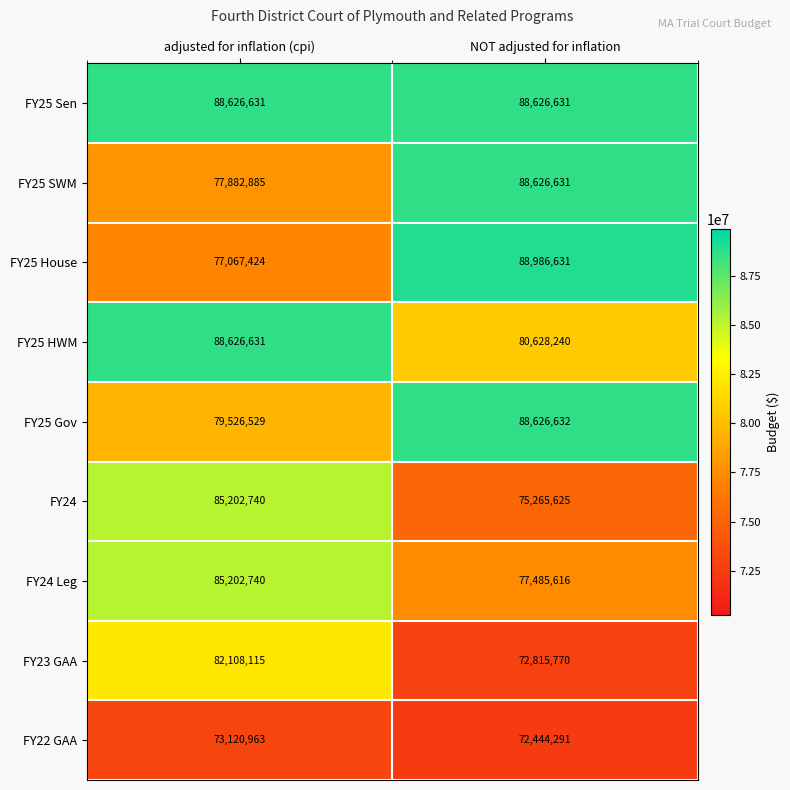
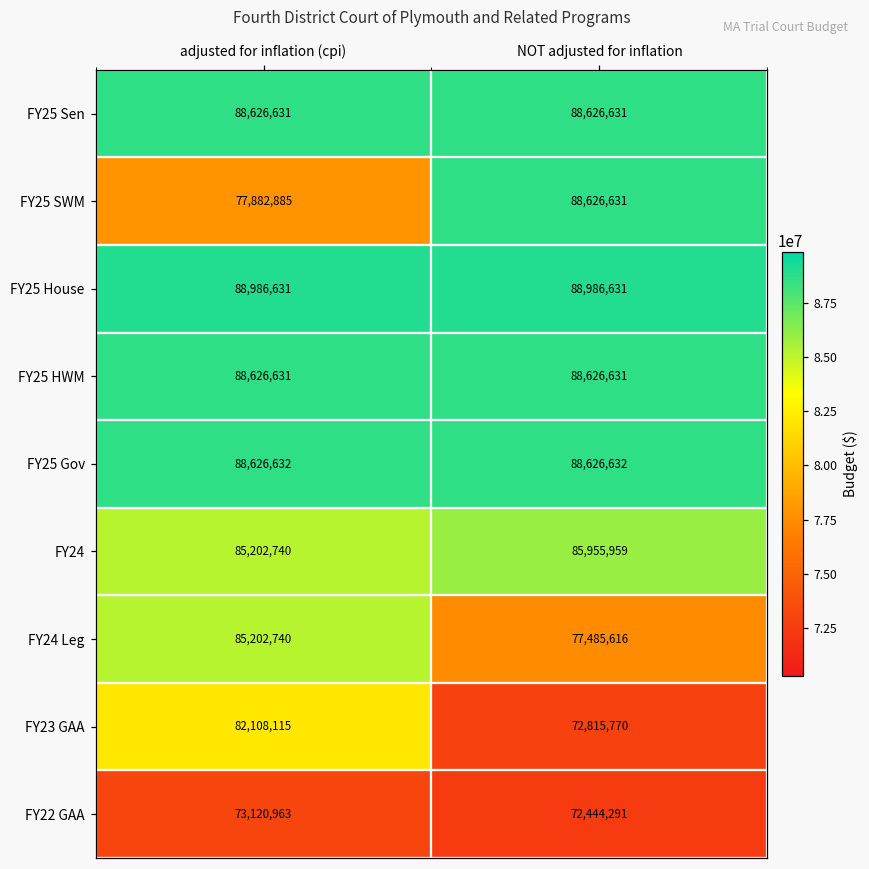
FY25 House, adjusted for inflation (cpi): 77,067,424 -> 88,986,631
FY25 HWM, NOT adjusted for inflation: 80,628,240 -> 88,626,631
FY25 Gov, adjusted for inflation (cpi): 79,526,529 -> 88,626,632
FY24, NOT adjusted for inflation: 75,265,625 -> 85,955,959
